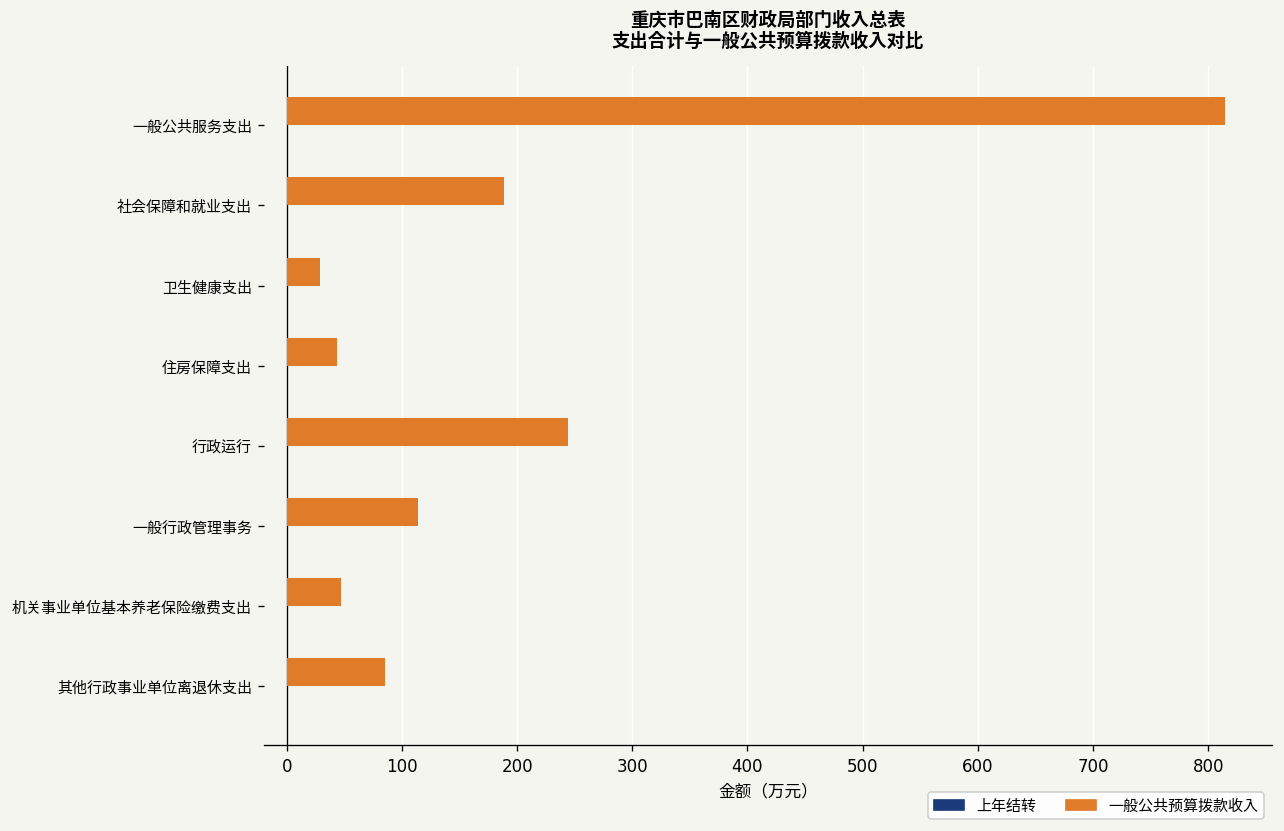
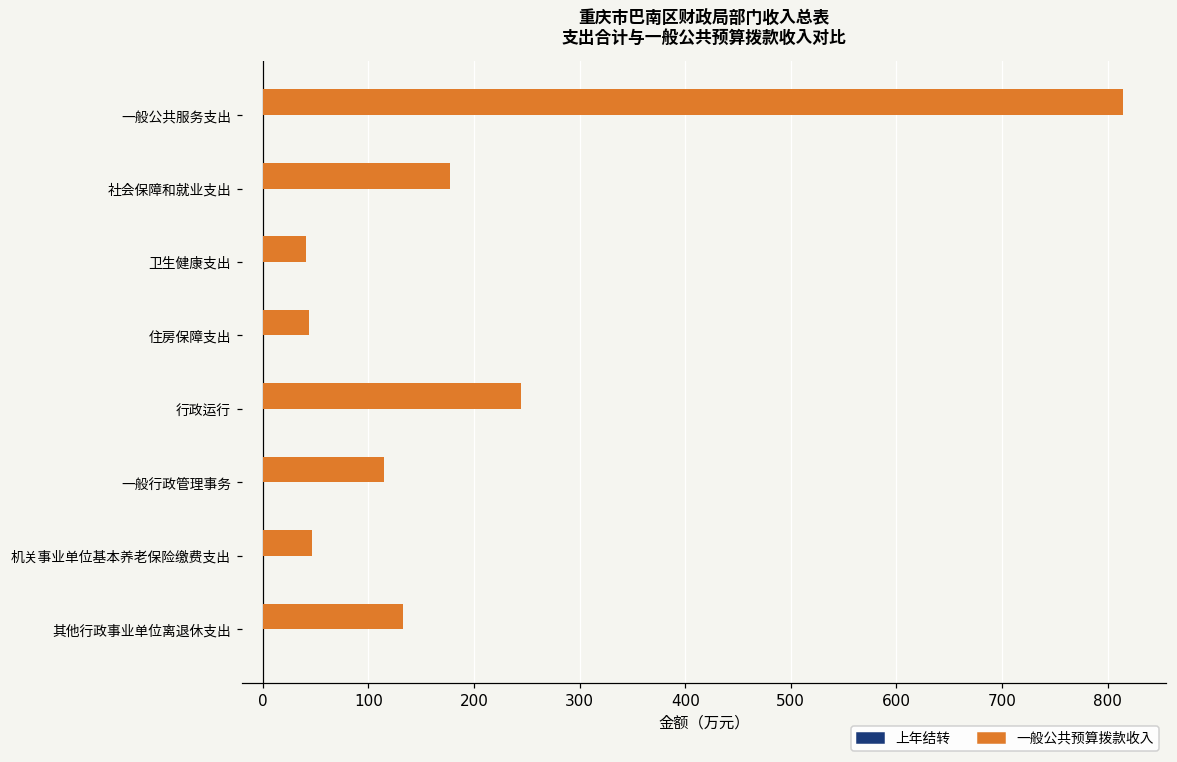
一般公共预算拨款收入, 社会保障和就业支出: 190 -> 180
一般公共预算拨款收入, 卫生健康支出: 30 -> 40
一般公共预算拨款收入, 其他行政事业单位离退休支出: 90 -> 130
